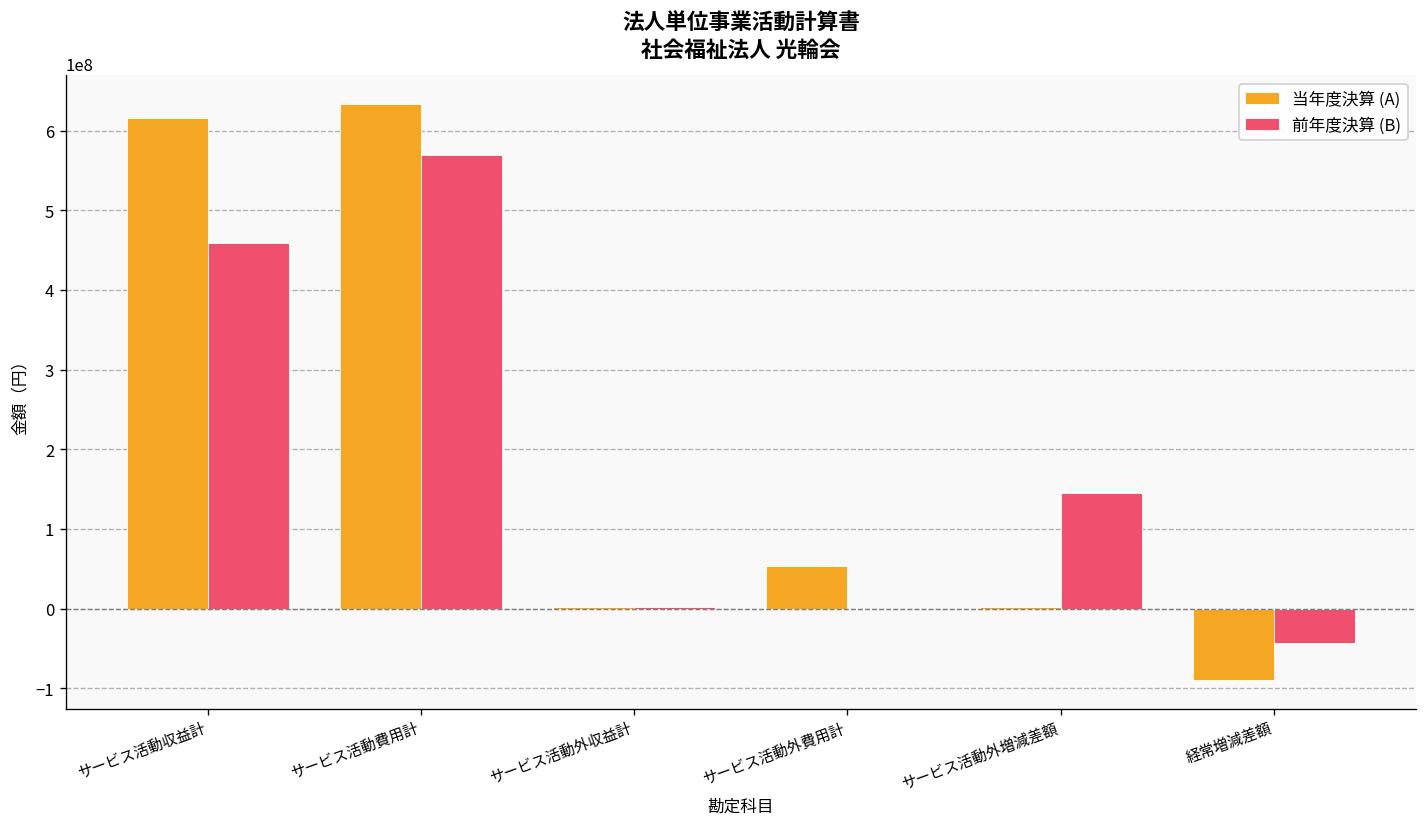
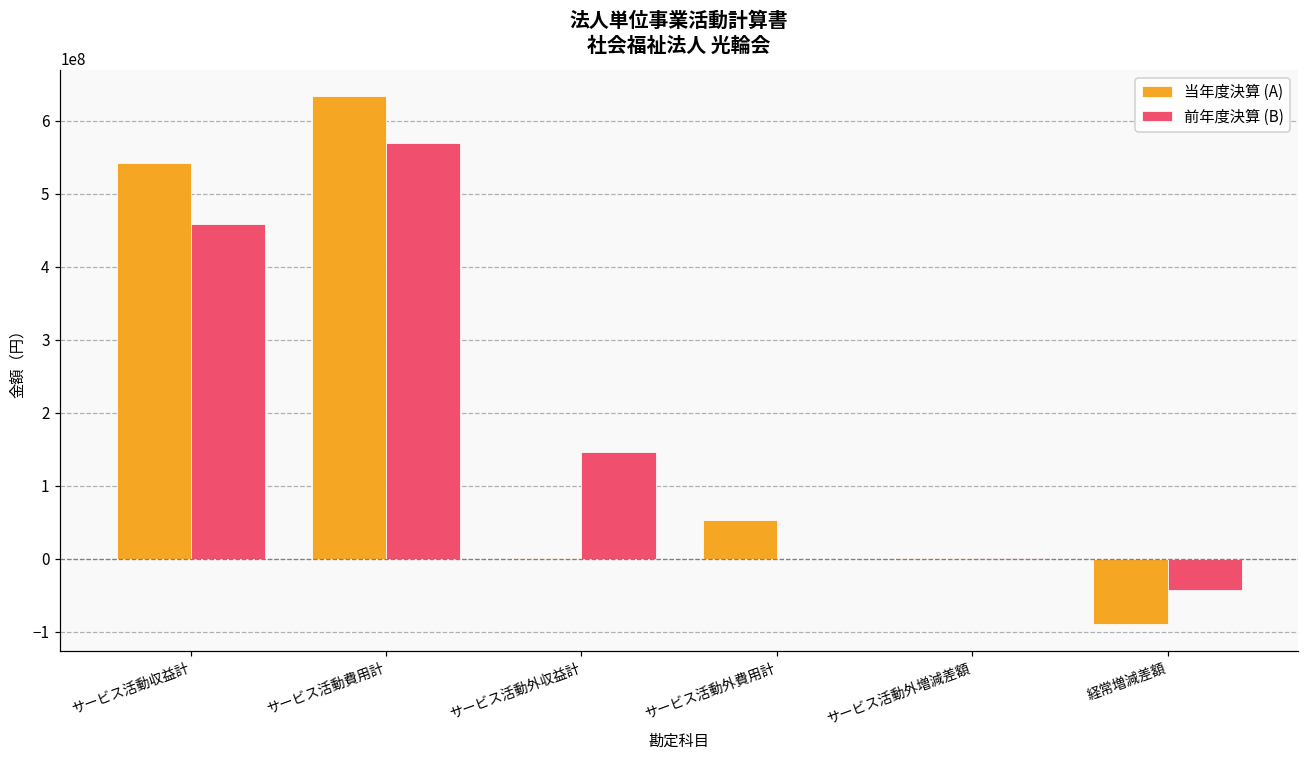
当年度決算 (A), サービス活動収益計: 620000000 -> 540000000
前年度決算 (B), サービス活動外収益計: 0 -> 150000000
前年度決算 (B), サービス活動外増減差額: 150000000 -> 0
